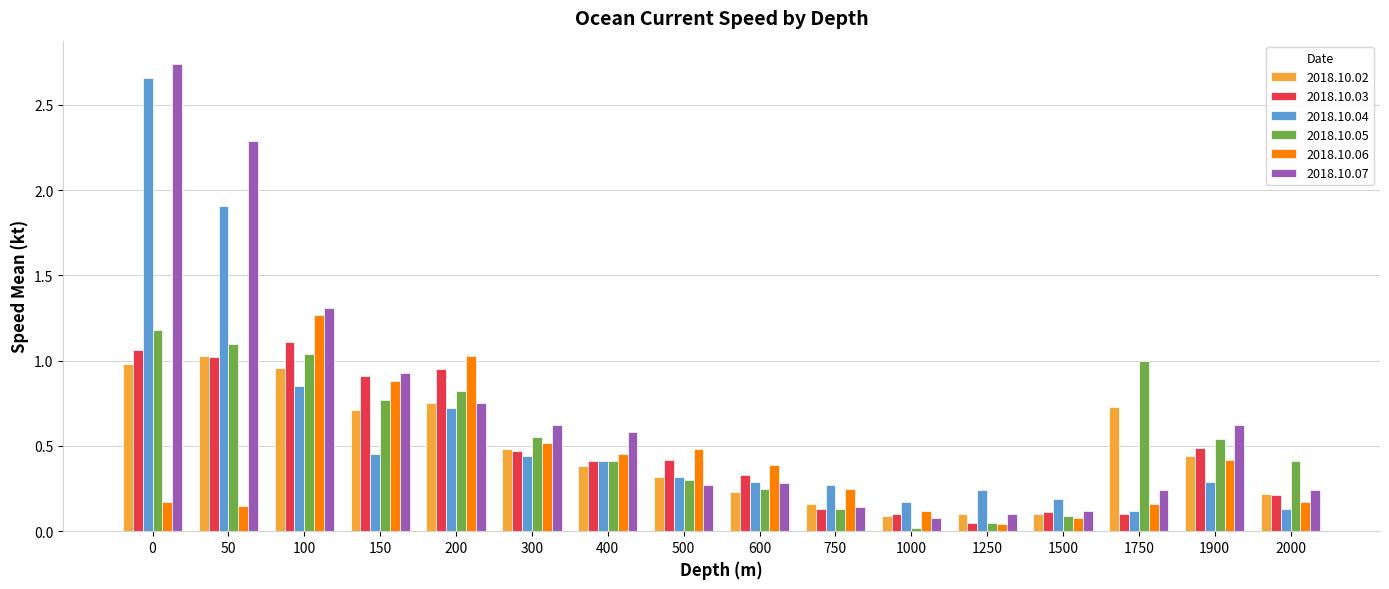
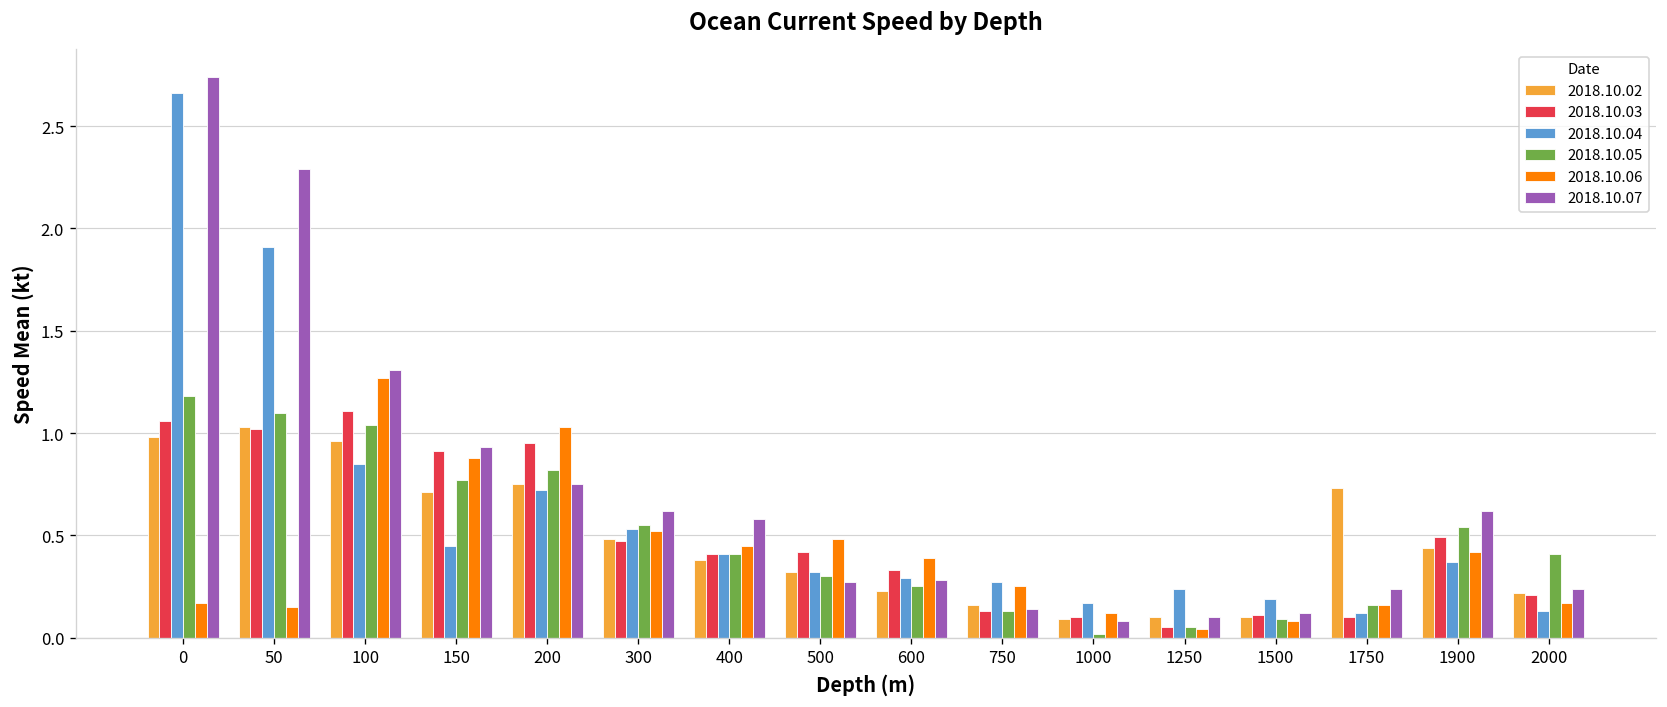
2018.10.04, 300: 0.44 -> 0.53
2018.10.05, 1750: 1.00 -> 0.16
2018.10.04, 1900: 0.29 -> 0.37
